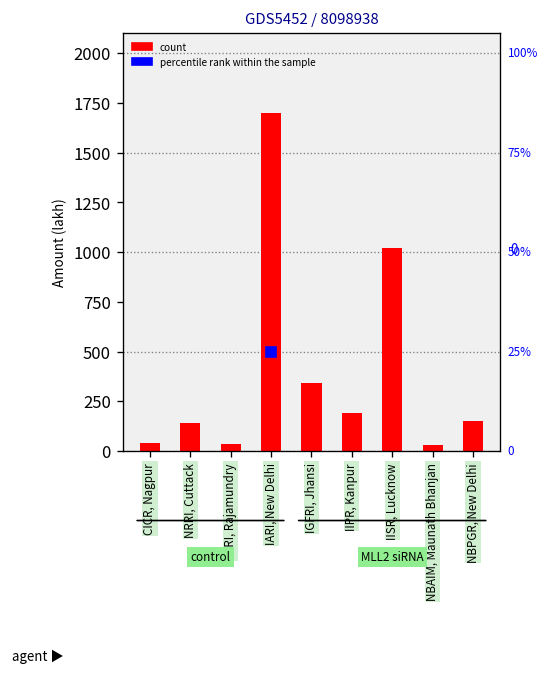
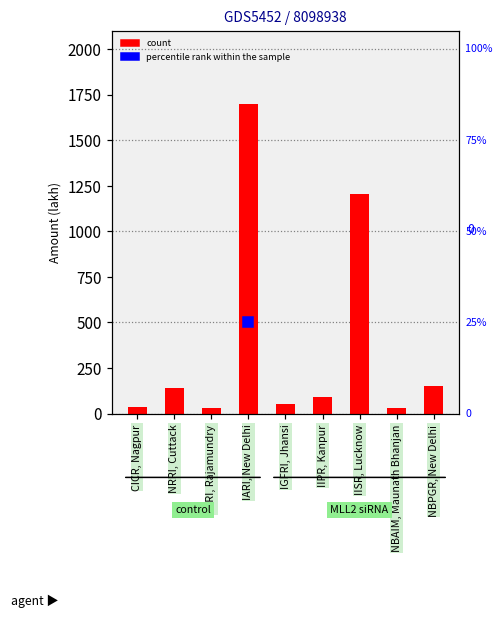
count, IGFRI, Jhansi: 340 -> 50
count, IIPR, Kanpur: 190 -> 90
count, IISR, Lucknow: 1020 -> 1210
